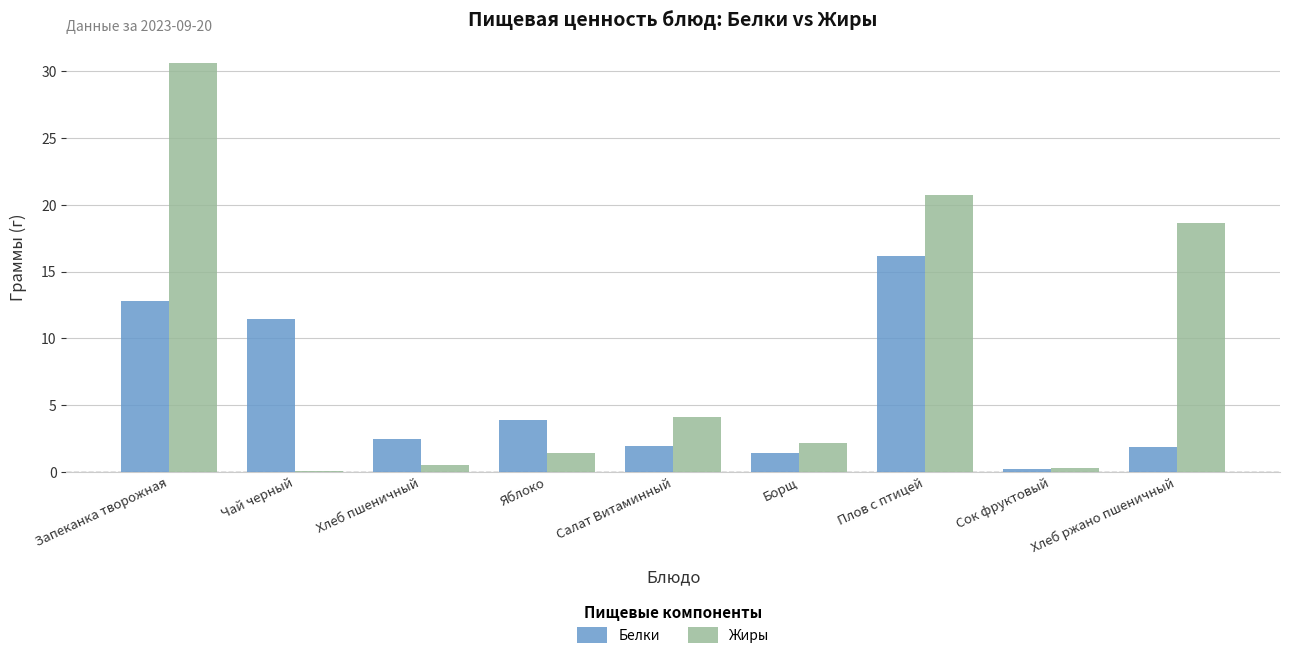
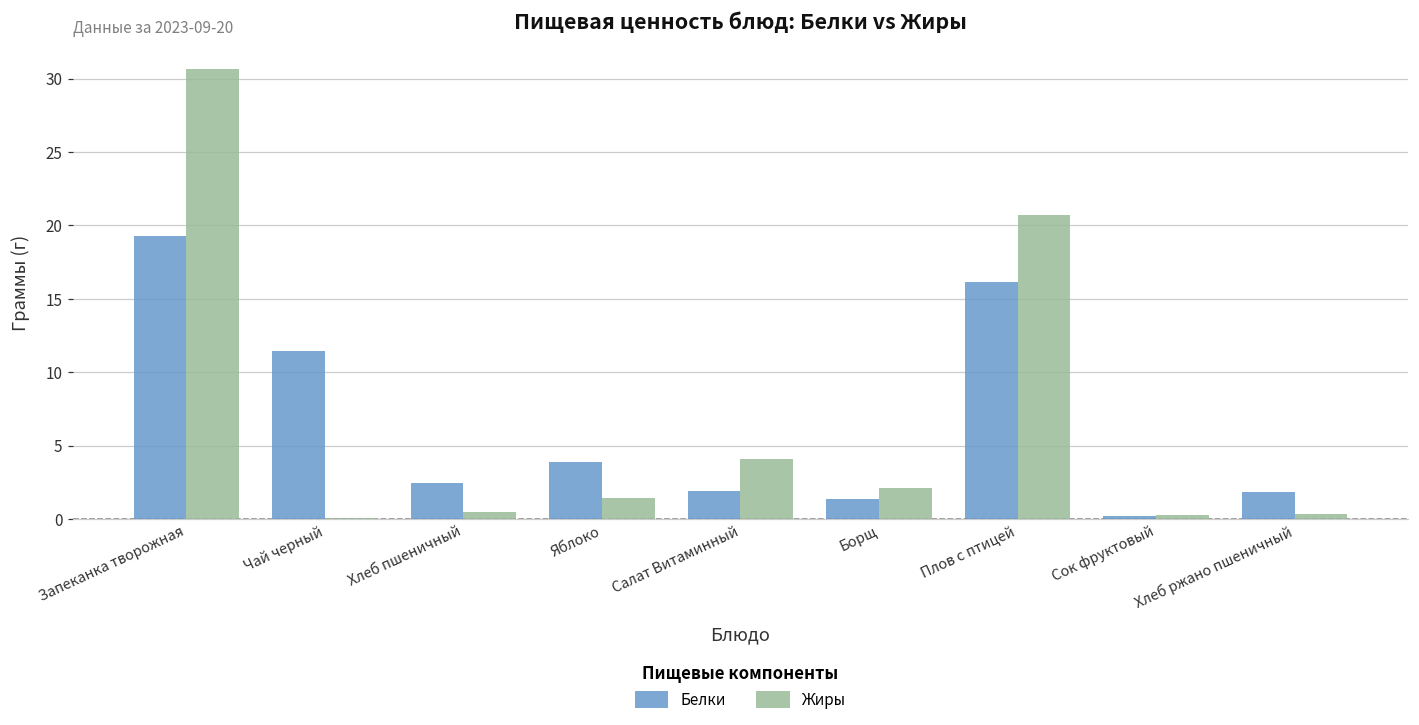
Белки, Запеканка творожная: 12.8 -> 19.3
Жиры, Хлеб ржано пшеничный: 18.7 -> 0.4
